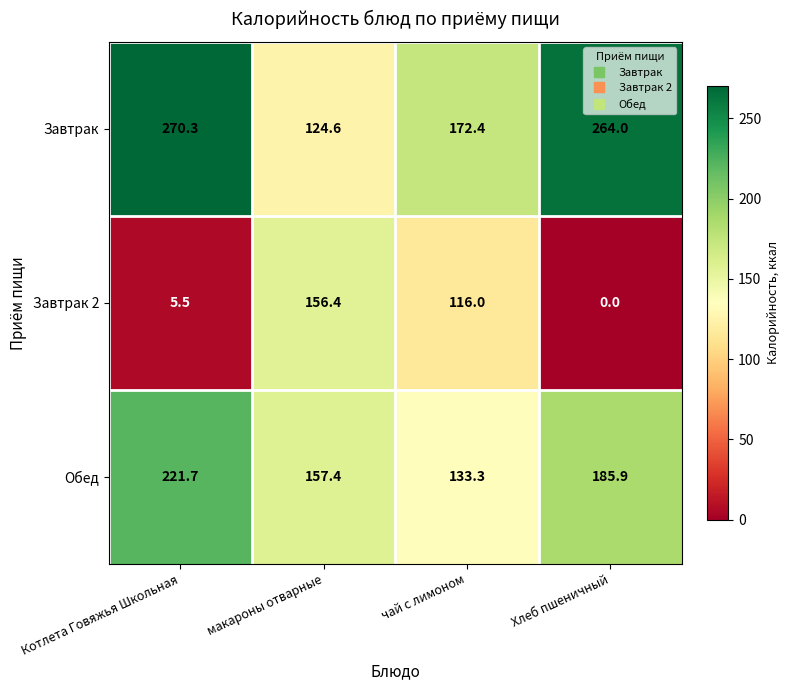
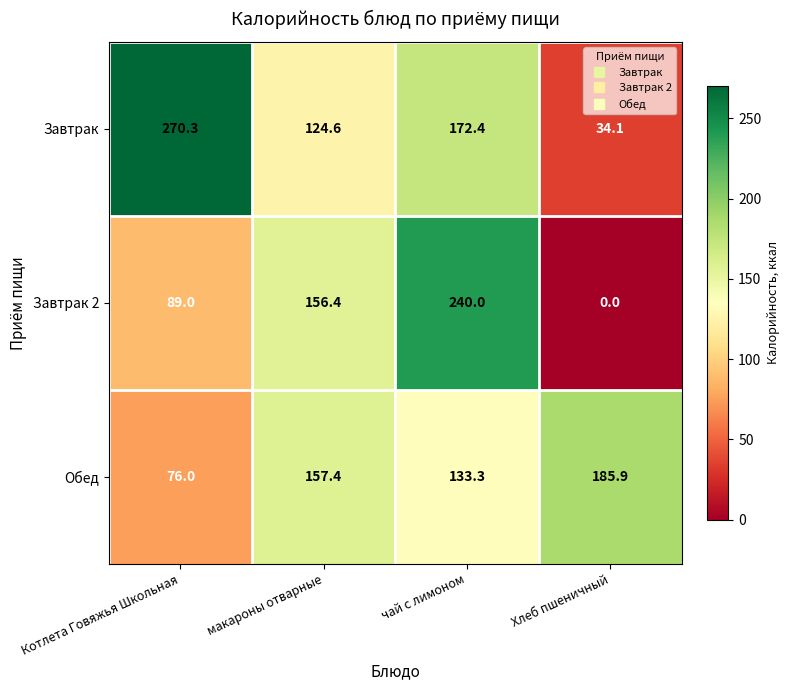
Завтрак, Хлеб пшеничный: 264.0 -> 34.1
Завтрак 2, Котлета Говяжья Школьная: 5.5 -> 89.0
Завтрак 2, чай с лимоном: 116.0 -> 240.0
Обед, Котлета Говяжья Школьная: 221.7 -> 76.0
